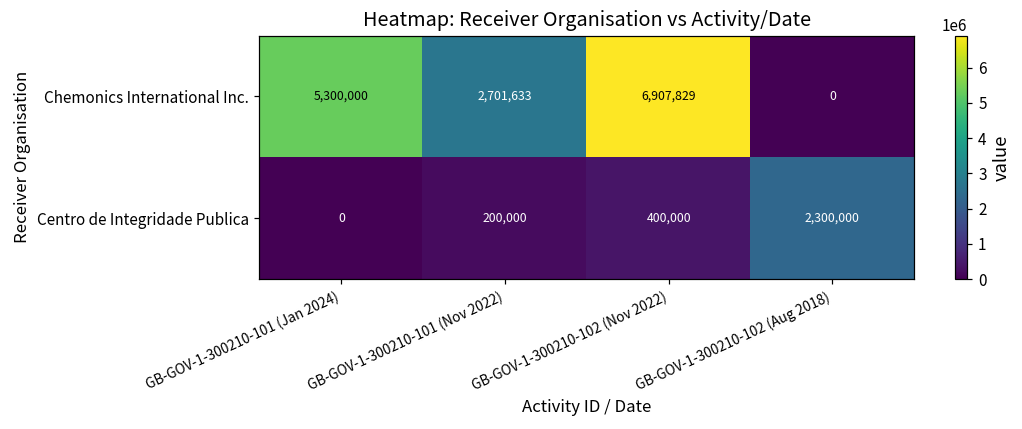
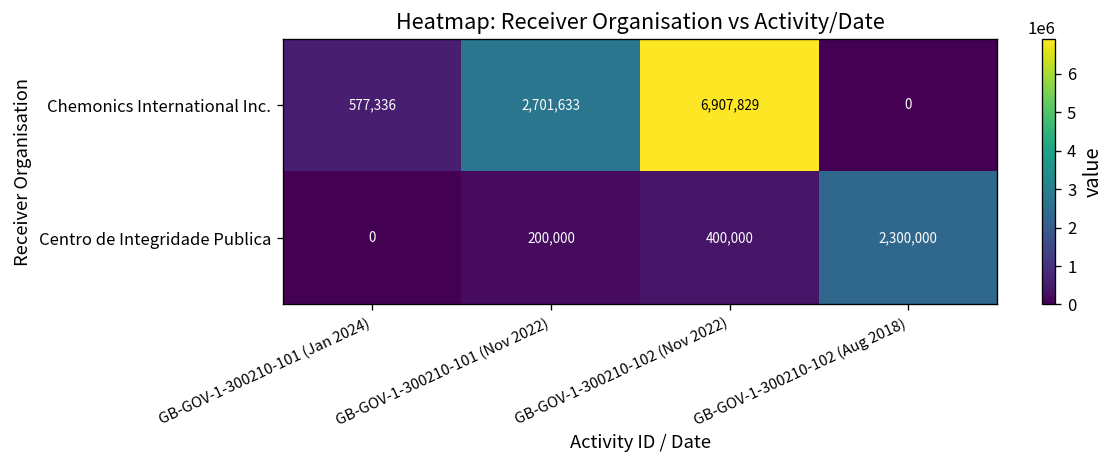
Chemonics International Inc., GB-GOV-1-300210-101 (Jan 2024): 5,300,000 -> 577,336
